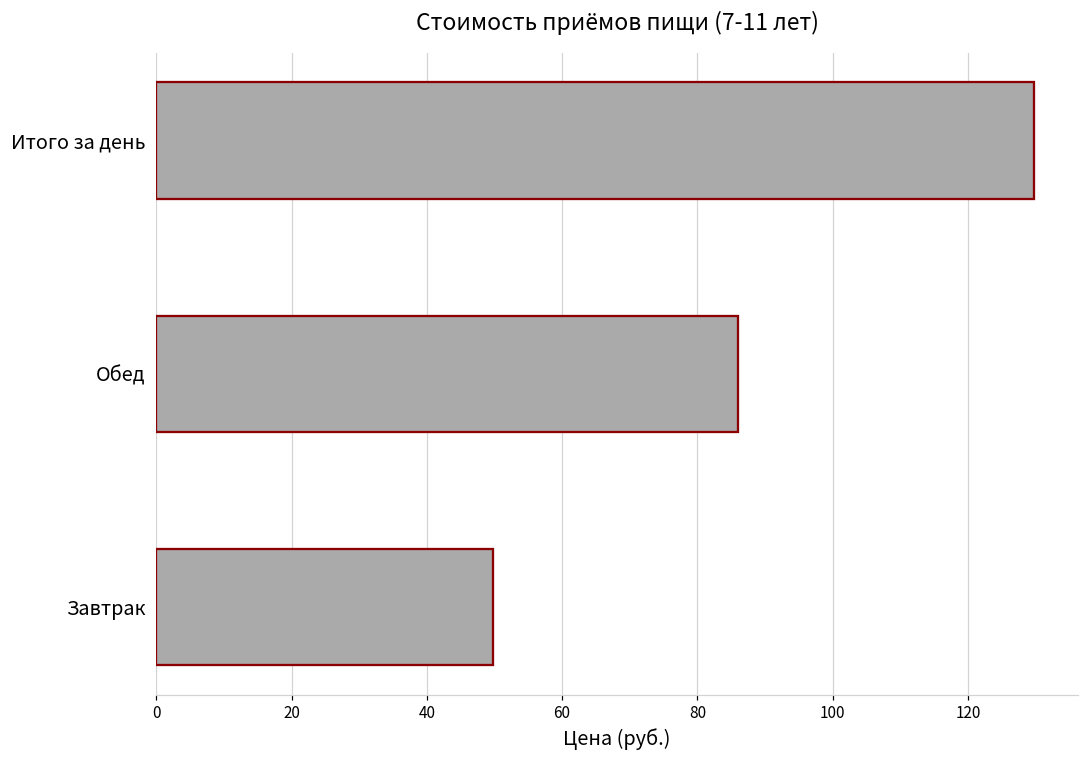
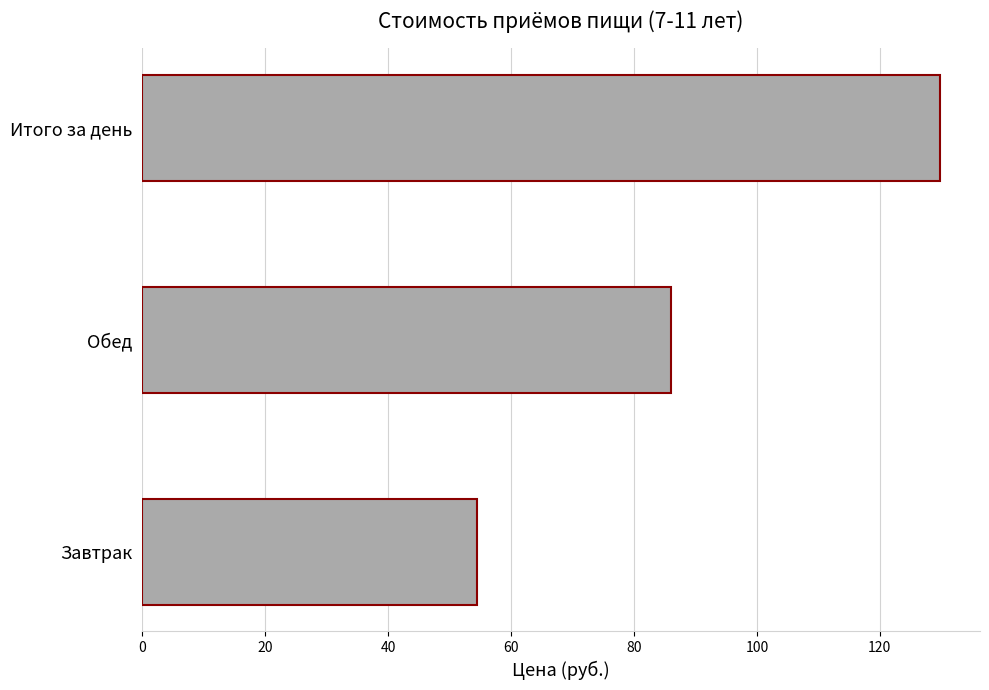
Завтрак: 50 -> 54
